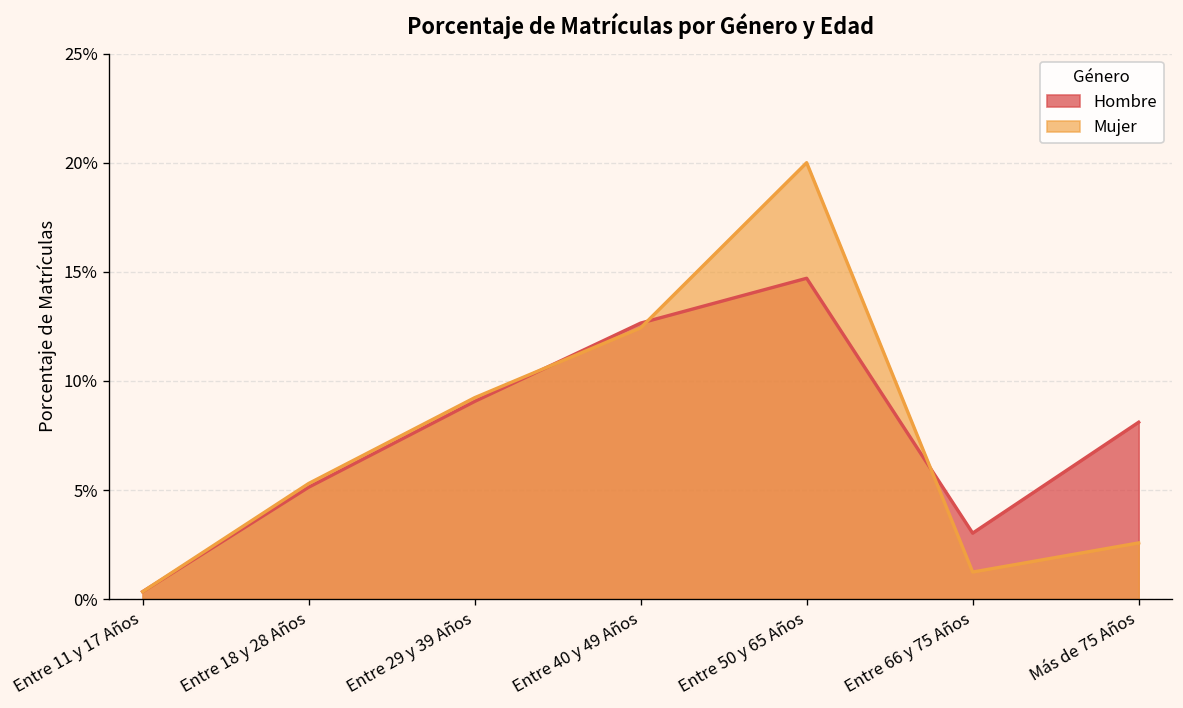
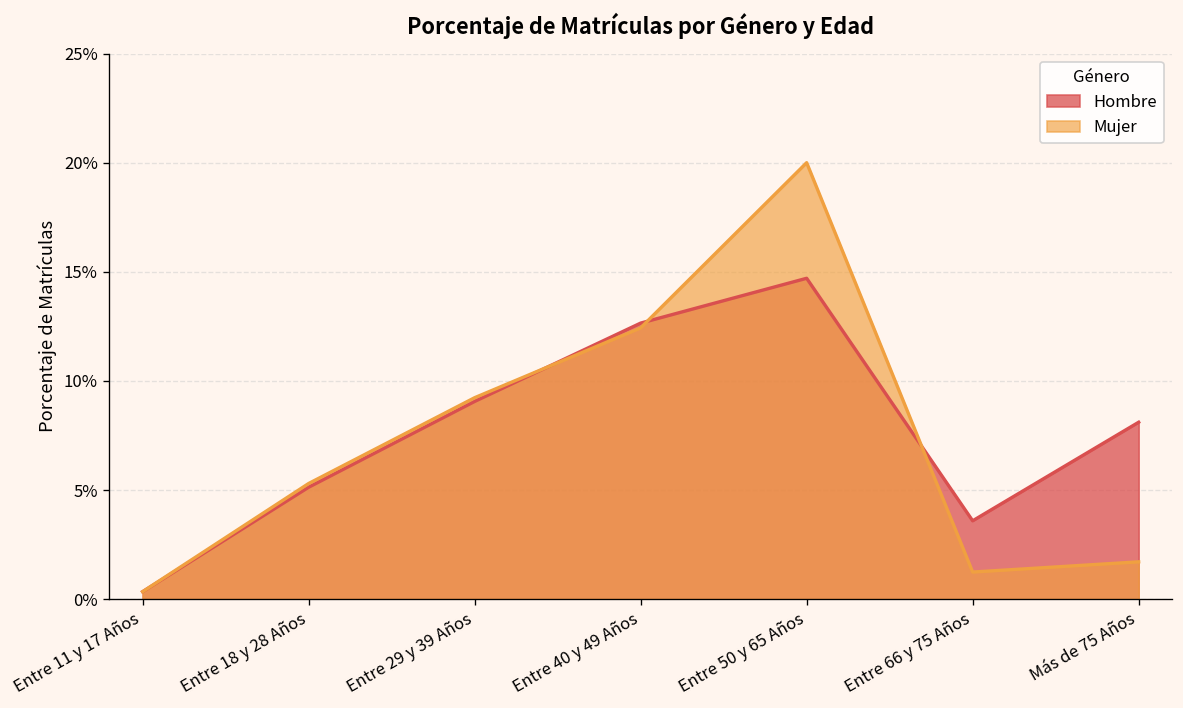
Hombre, Entre 66 y 75 Años: 3.0% -> 3.6%
Mujer, Más de 75 Años: 2.6% -> 1.7%
